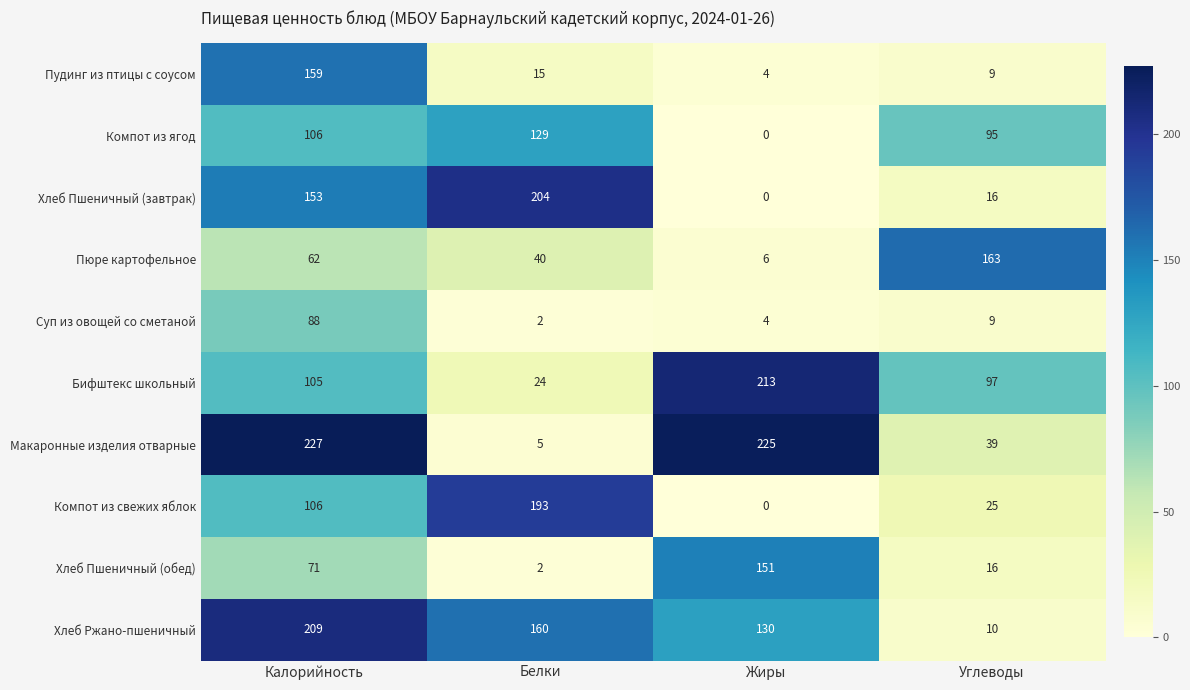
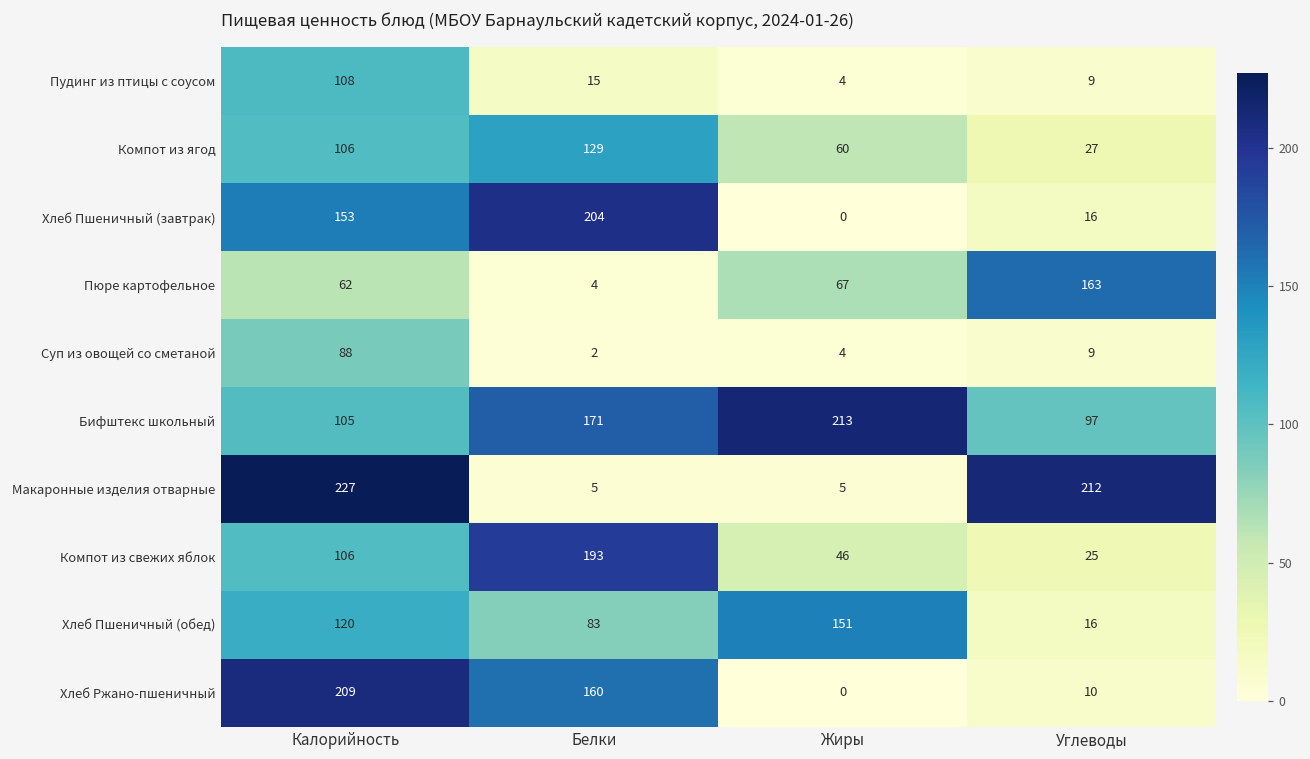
Пудинг из птицы с соусом, Калорийность: 159 -> 108
Компот из ягод, Жиры: 0 -> 60
Компот из ягод, Углеводы: 95 -> 27
Пюре картофельное, Белки: 40 -> 4
Пюре картофельное, Жиры: 6 -> 67
Бифштекс школьный, Белки: 24 -> 171
Макаронные изделия отварные, Жиры: 225 -> 5
Макаронные изделия отварные, Углеводы: 39 -> 212
Компот из свежих яблок, Жиры: 0 -> 46
Хлеб Пшеничный (обед), Калорийность: 71 -> 120
Хлеб Пшеничный (обед), Белки: 2 -> 83
Хлеб Ржано-пшеничный, Жиры: 130 -> 0
